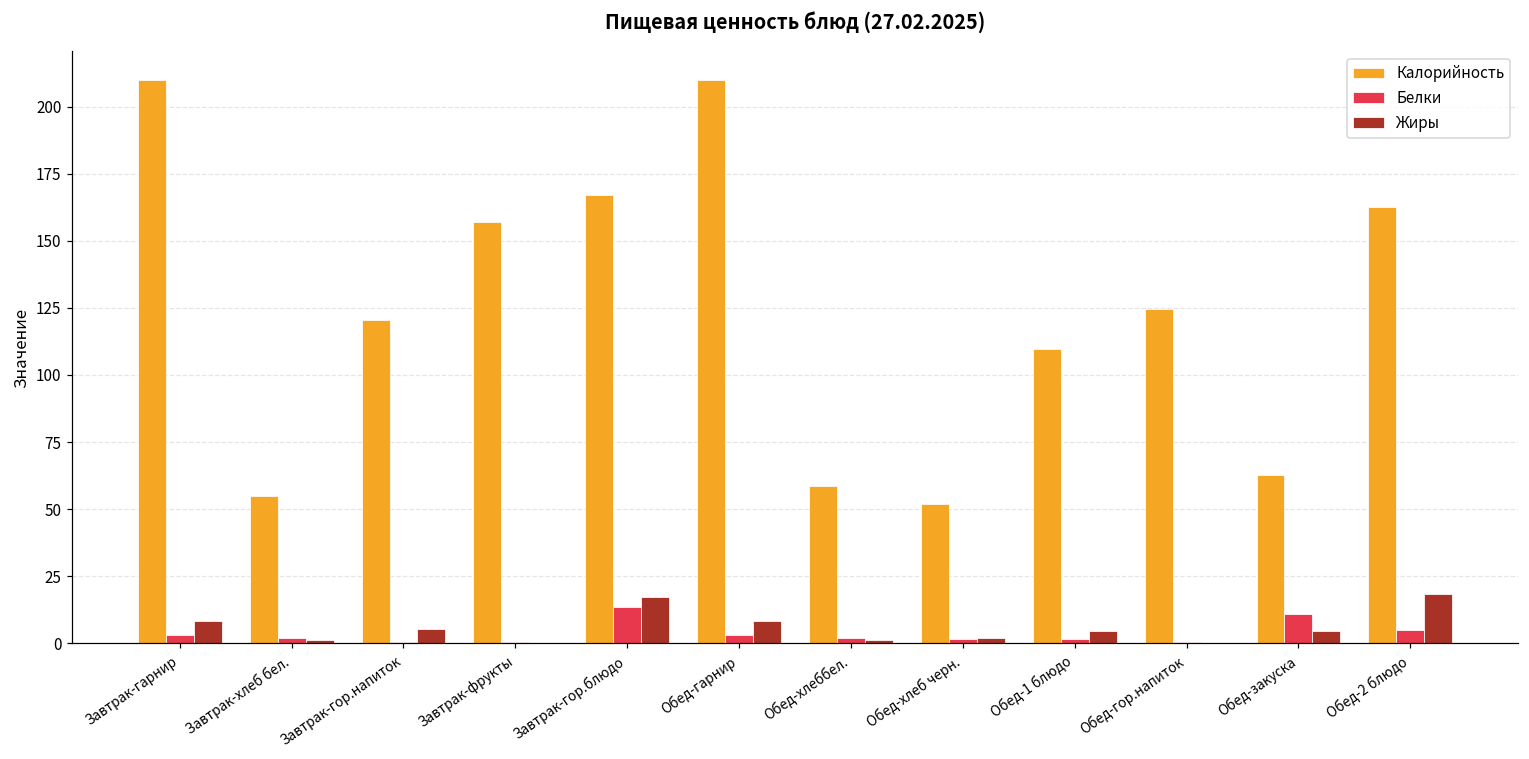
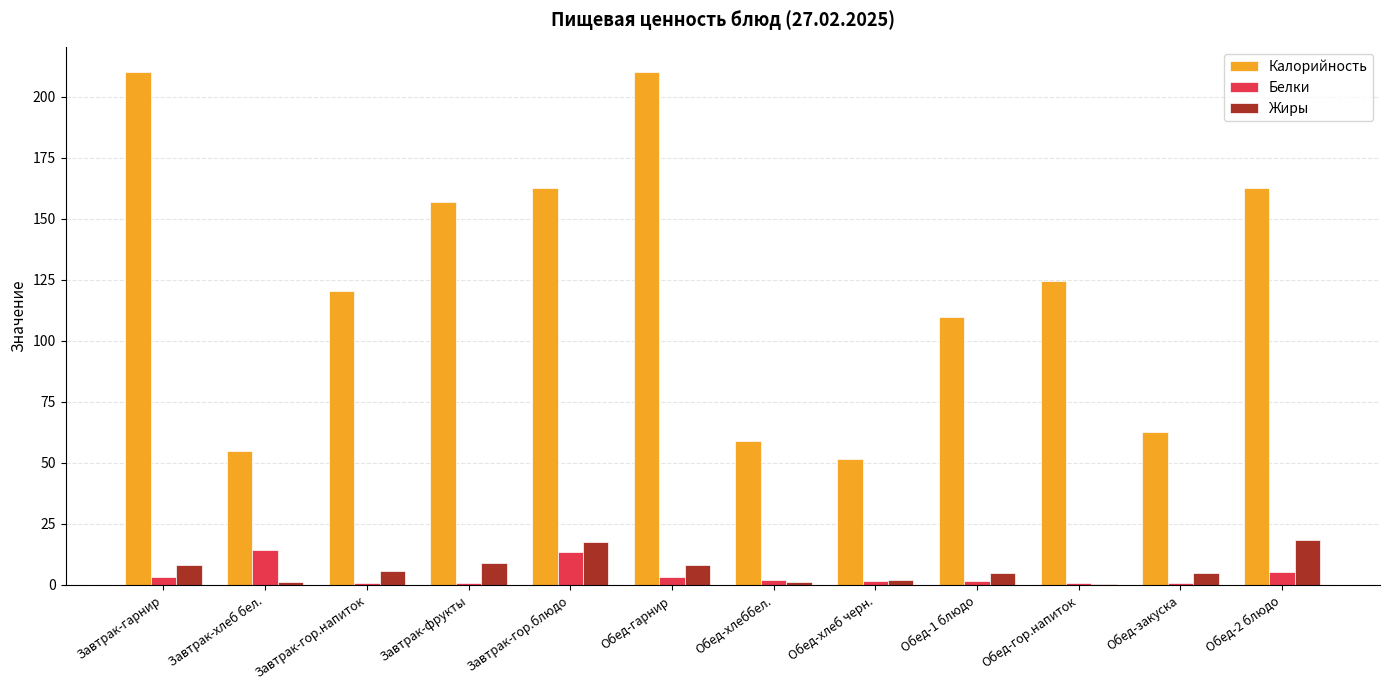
Белки, Завтрак-хлеб бел.: 2 -> 14
Жиры, Завтрак-фрукты: 0 -> 9
Калорийность, Завтрак-гор.блюдо: 167 -> 163
Белки, Обед-закуска: 11 -> 1
